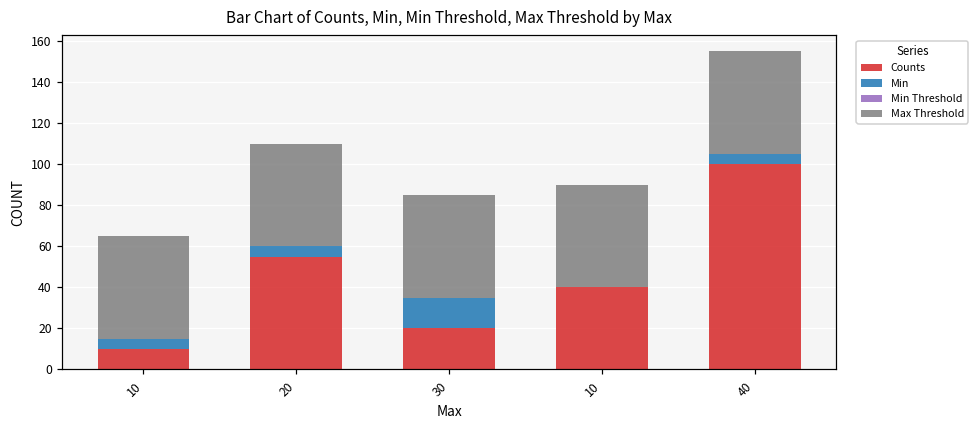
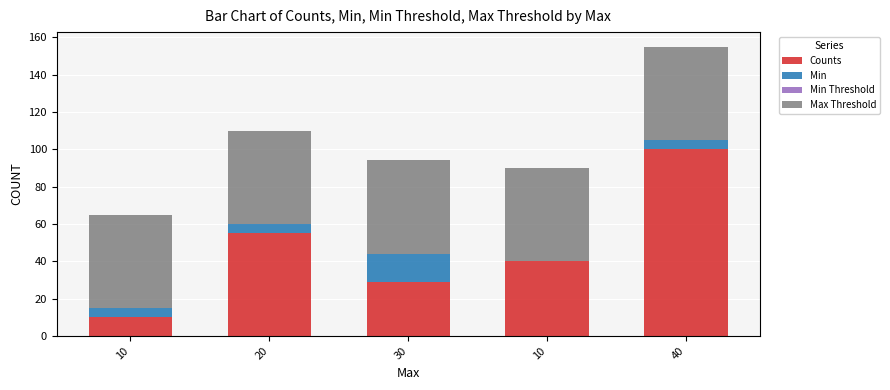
Counts, 30: 20 -> 29
